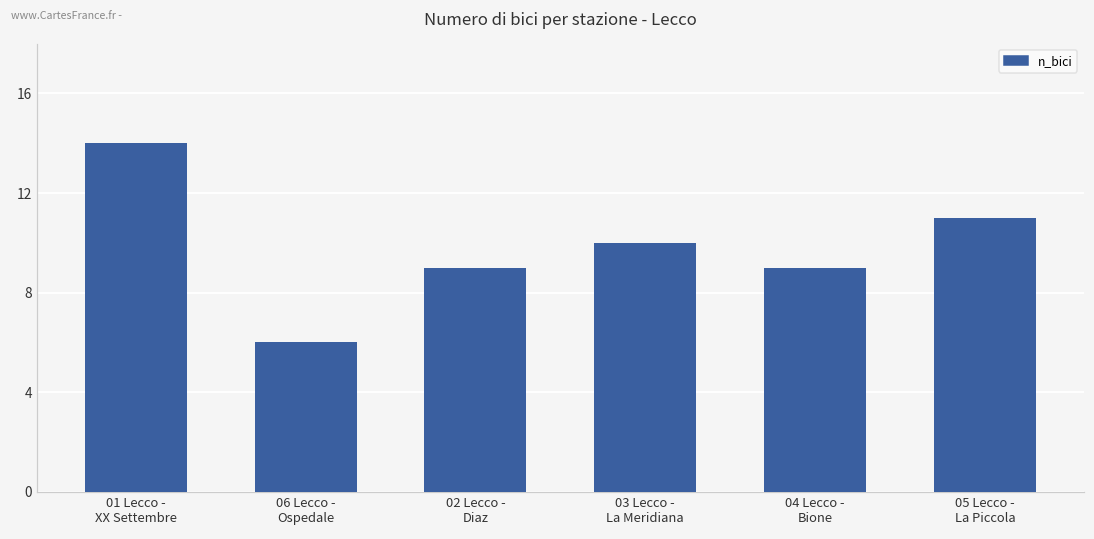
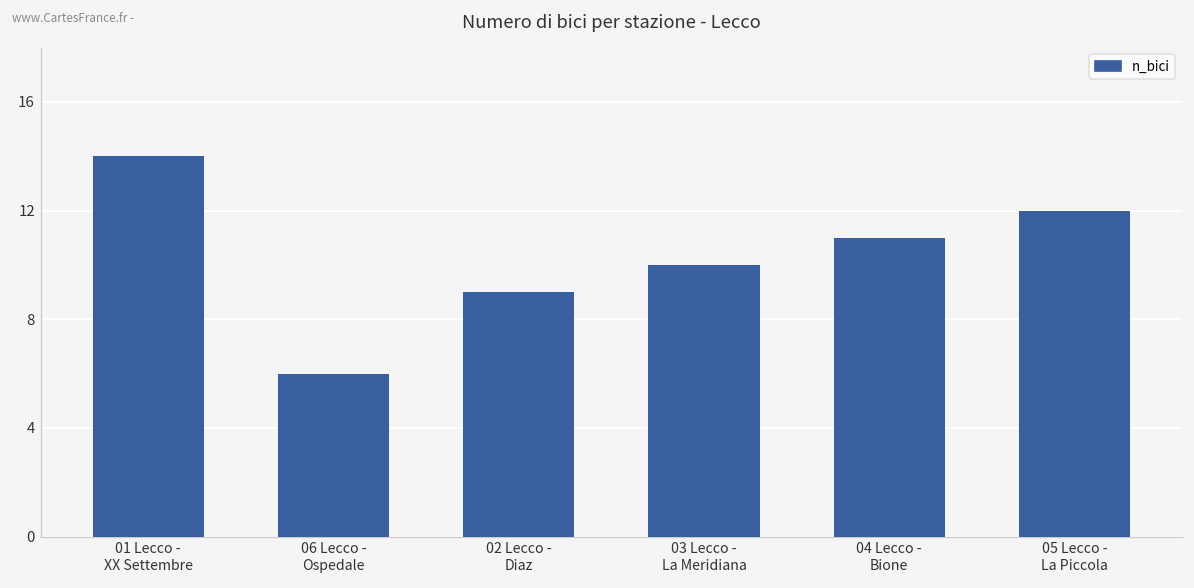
04 Lecco - Bione: 9 -> 11
05 Lecco - La Piccola: 11 -> 12
